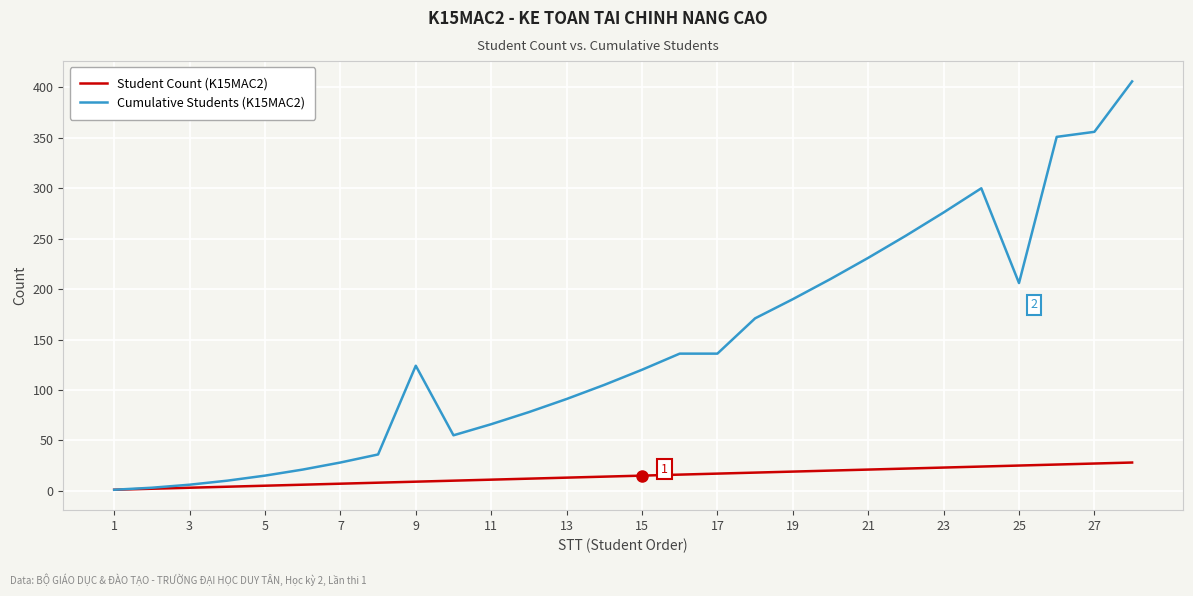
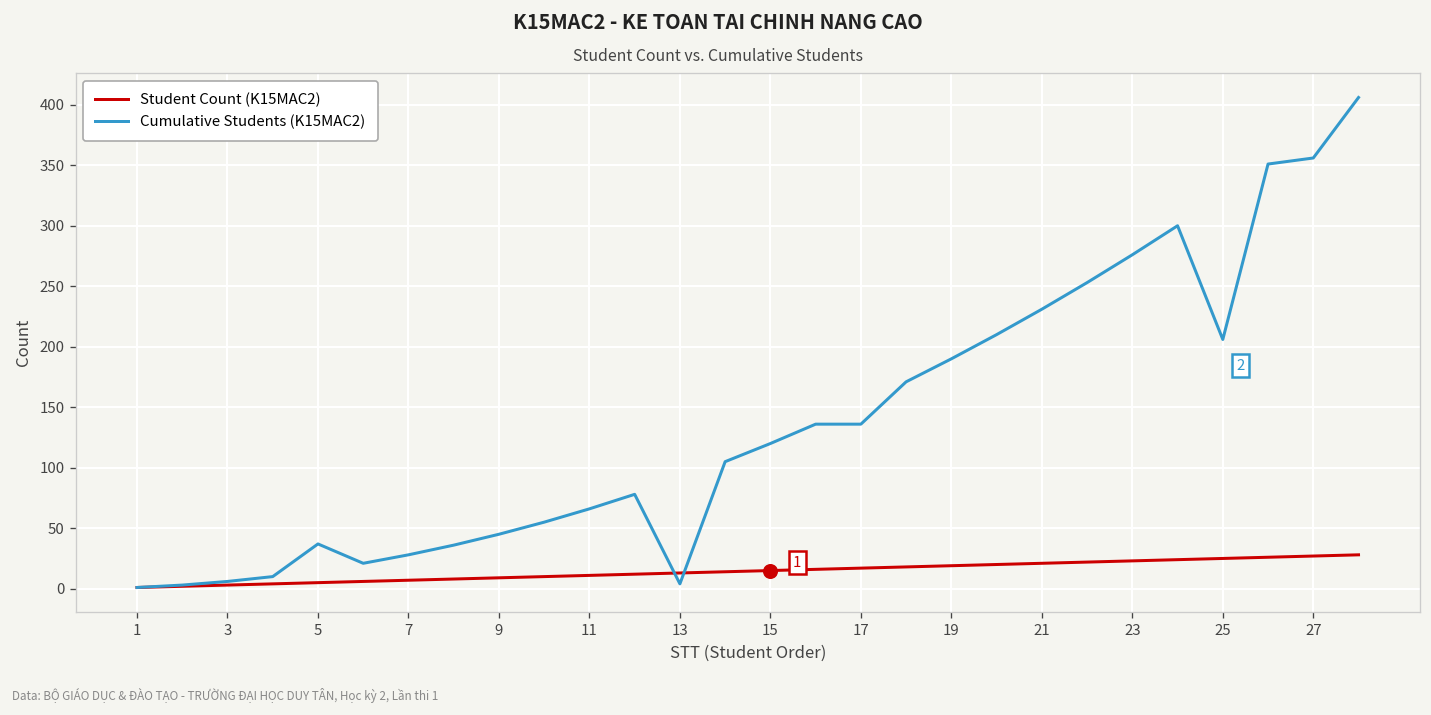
Cumulative Students (K15MAC2), 5: 15 -> 37
Cumulative Students (K15MAC2), 9: 124 -> 45
Cumulative Students (K15MAC2), 13: 91 -> 4
